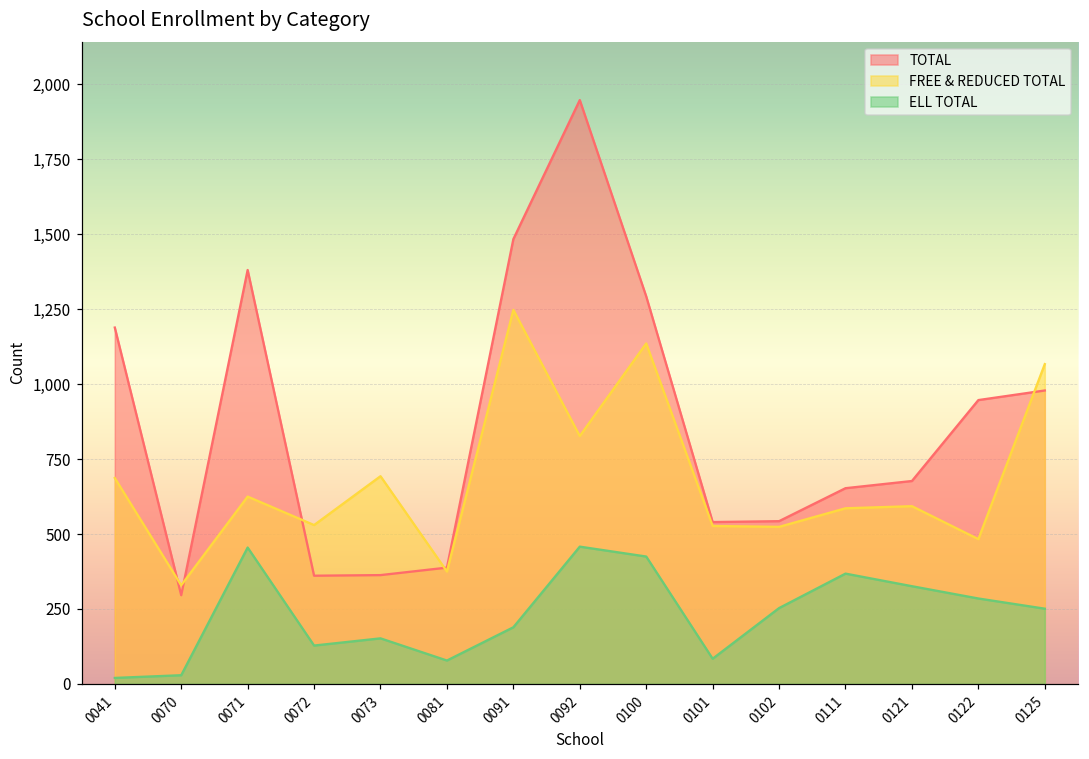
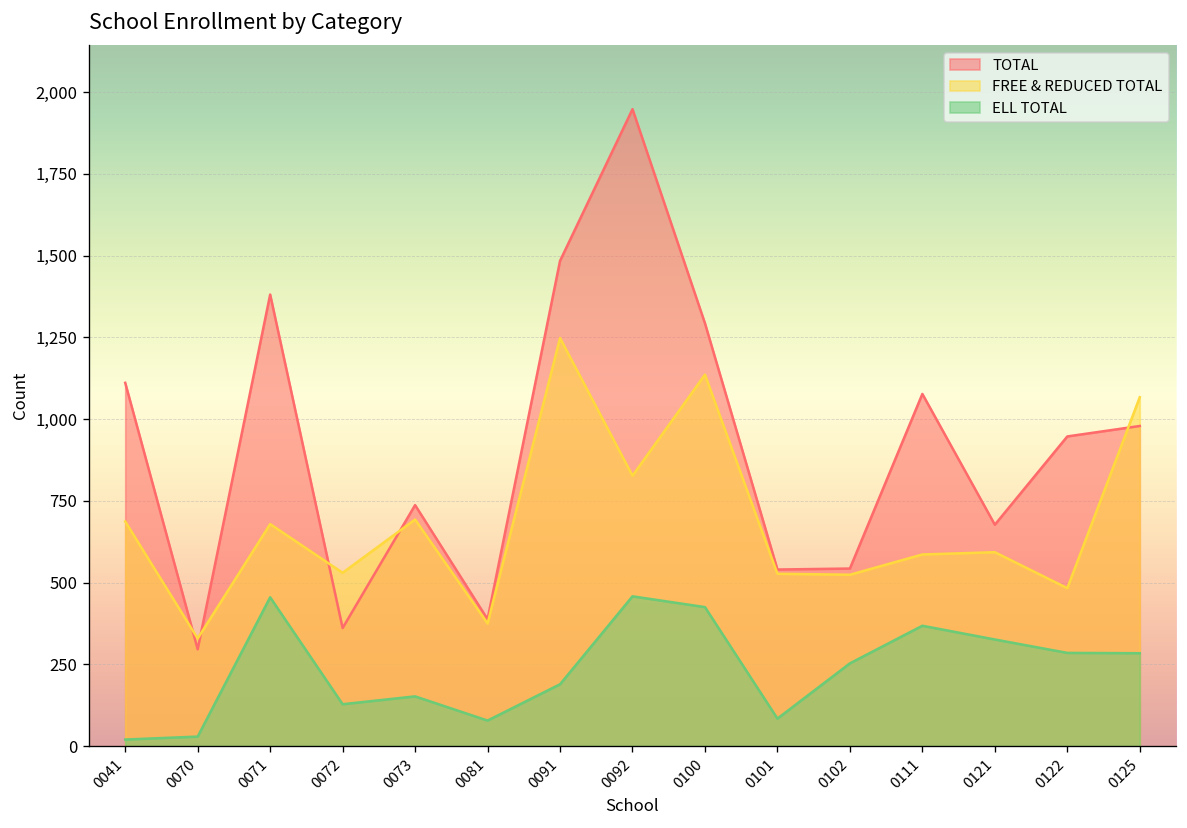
TOTAL, 0041: 1,190 -> 1,110
FREE & REDUCED TOTAL, 0071: 630 -> 680
TOTAL, 0073: 360 -> 740
TOTAL, 0111: 650 -> 1,080
ELL TOTAL, 0125: 250 -> 280
